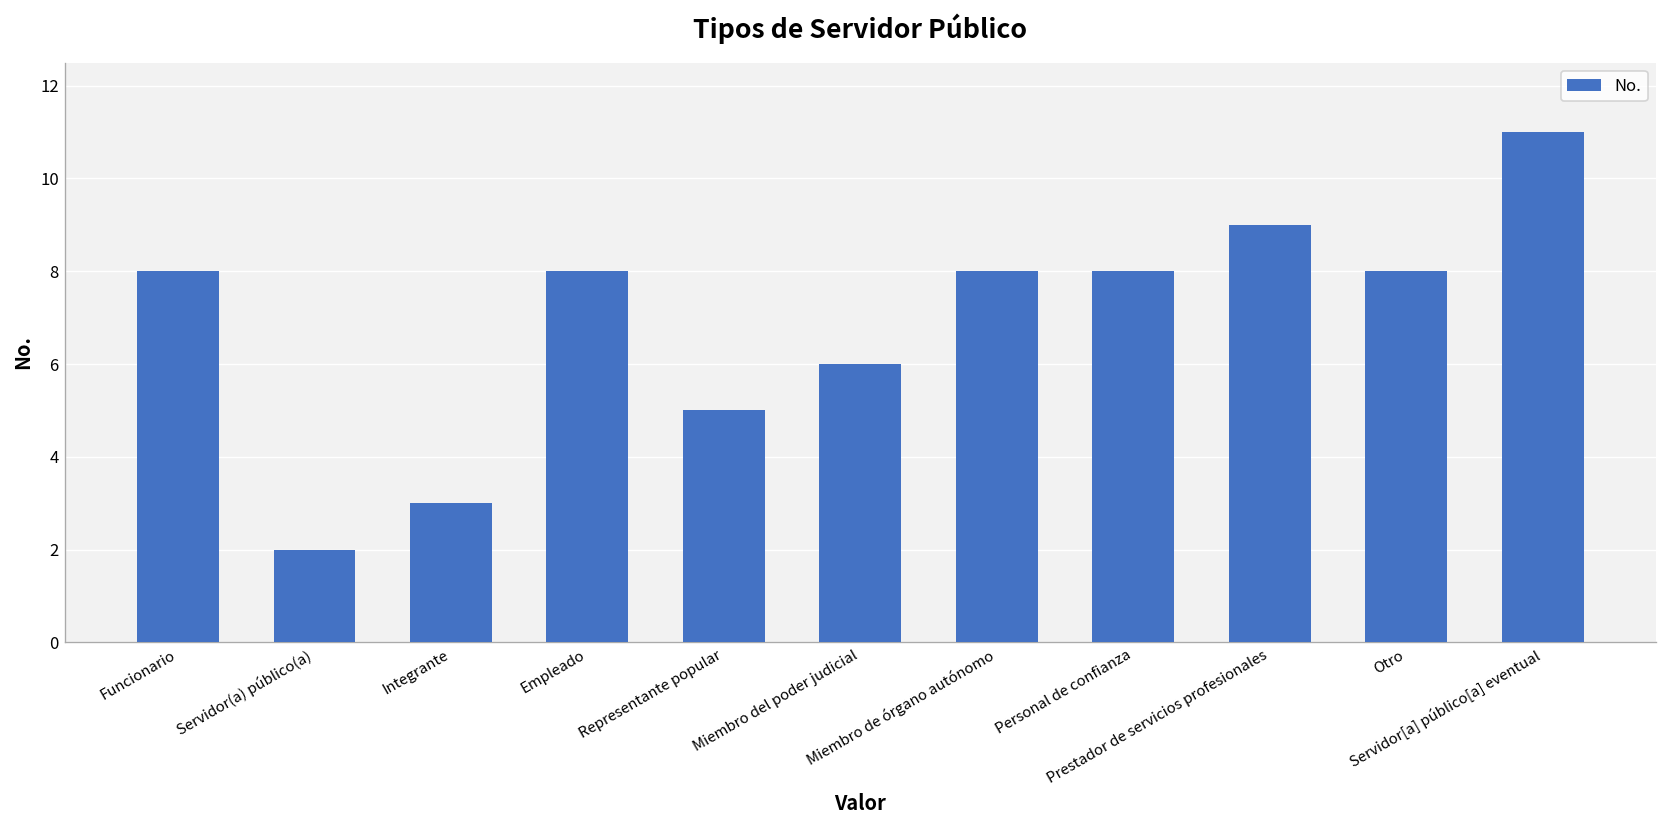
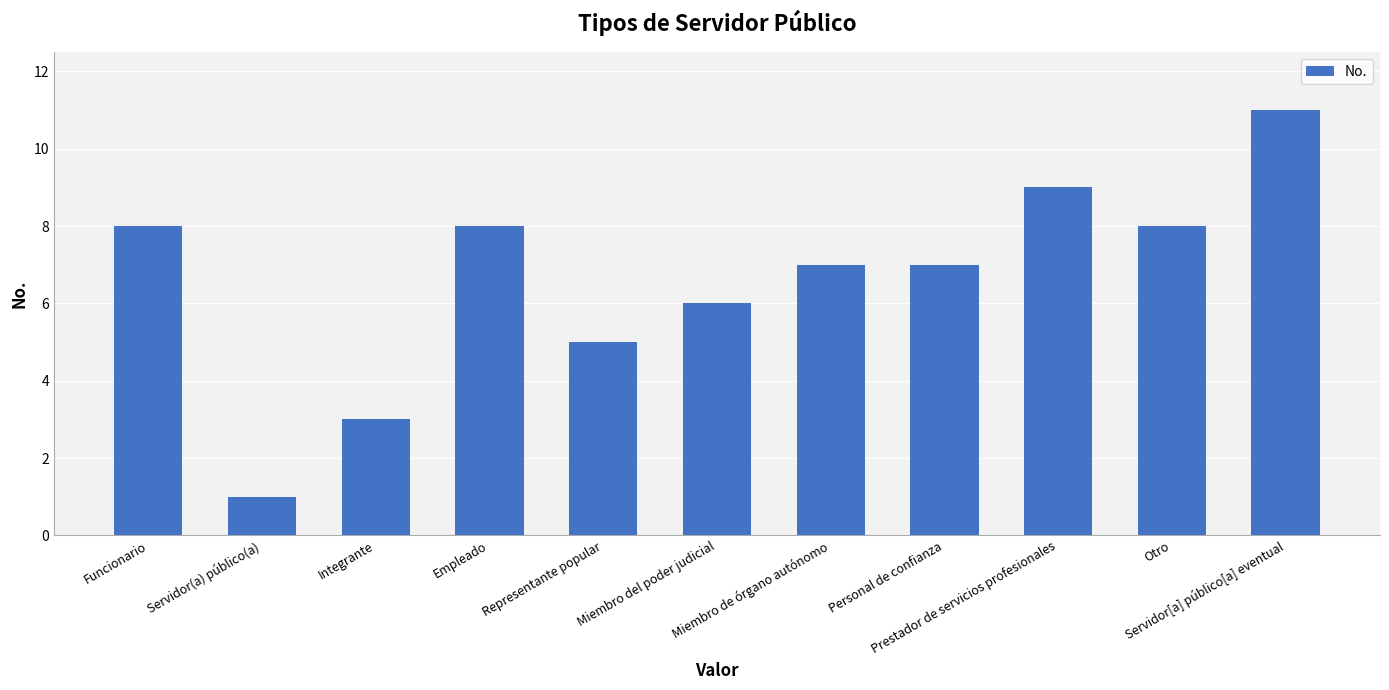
Servidor(a) público(a): 2 -> 1
Miembro de órgano autónomo: 8 -> 7
Personal de confianza: 8 -> 7
